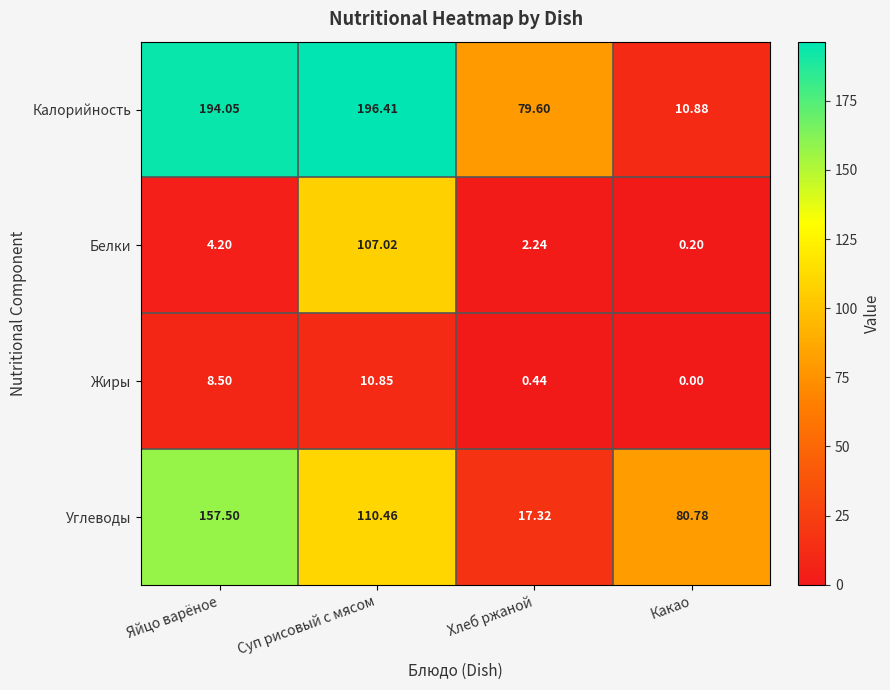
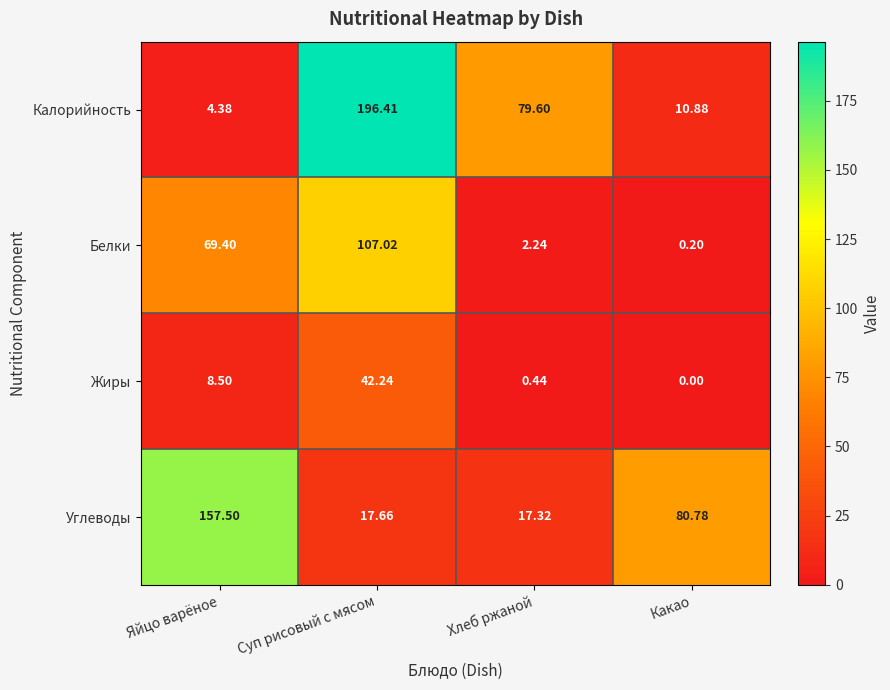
Калорийность, Яйцо варёное: 194.05 -> 4.38
Белки, Яйцо варёное: 4.20 -> 69.40
Жиры, Суп рисовый с мясом: 10.85 -> 42.24
Углеводы, Суп рисовый с мясом: 110.46 -> 17.66
